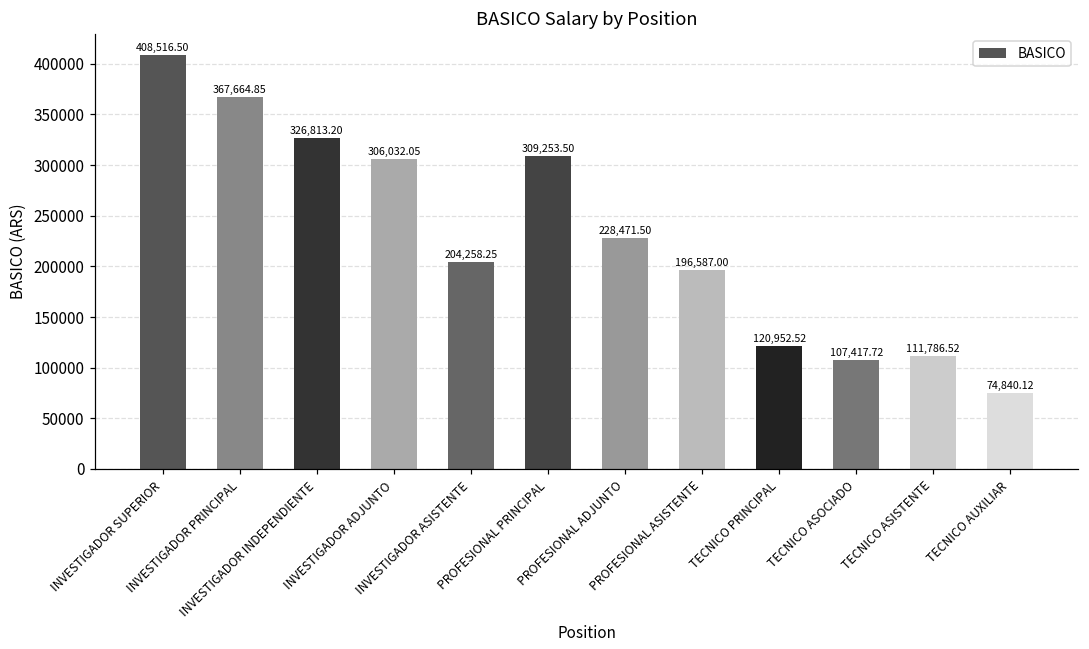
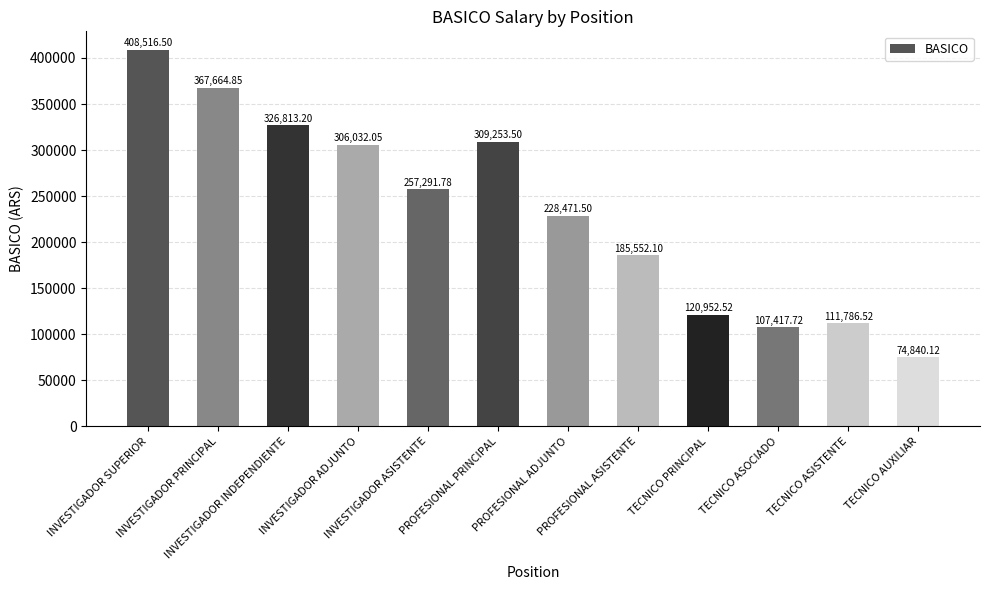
INVESTIGADOR ASISTENTE: 204,258.25 -> 257,291.78
PROFESIONAL ASISTENTE: 196,587.00 -> 185,552.10
